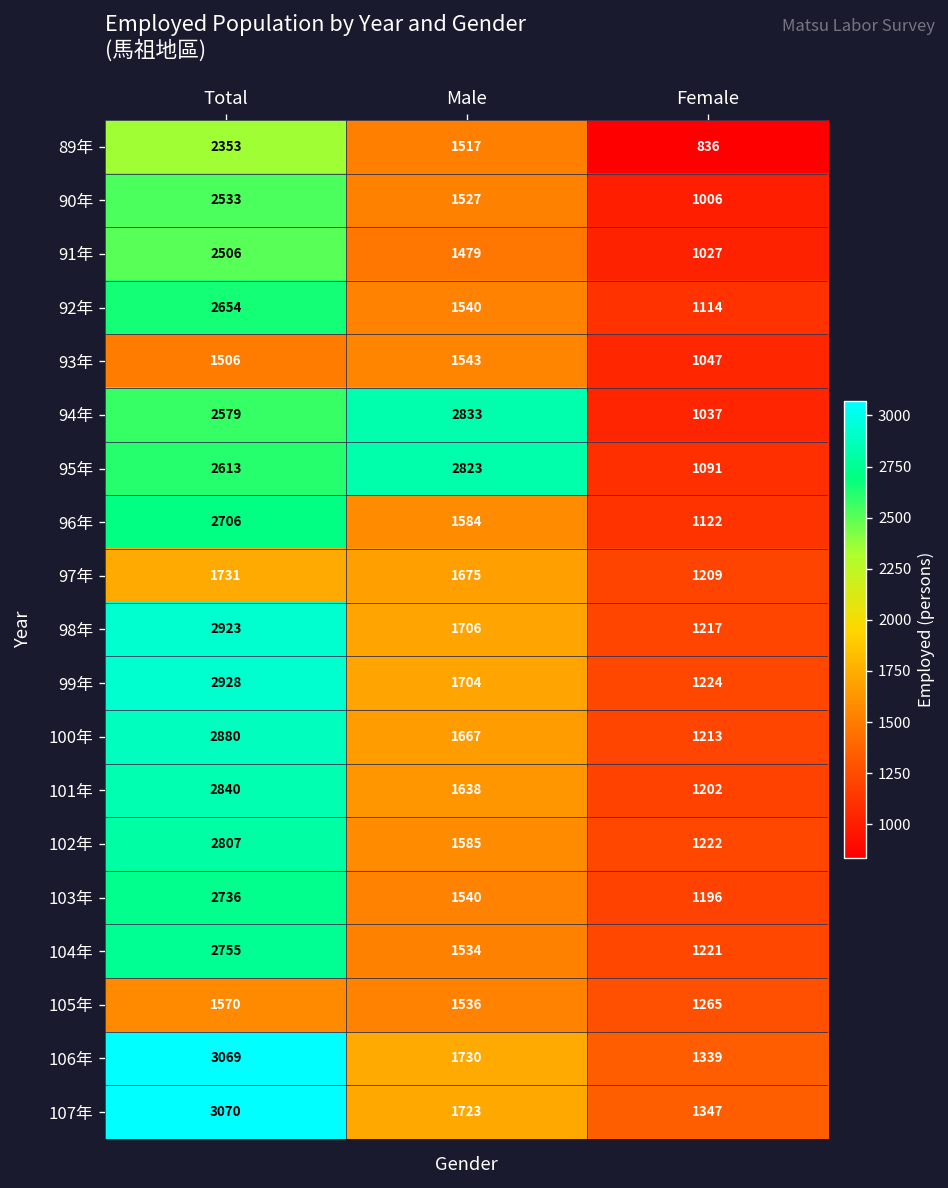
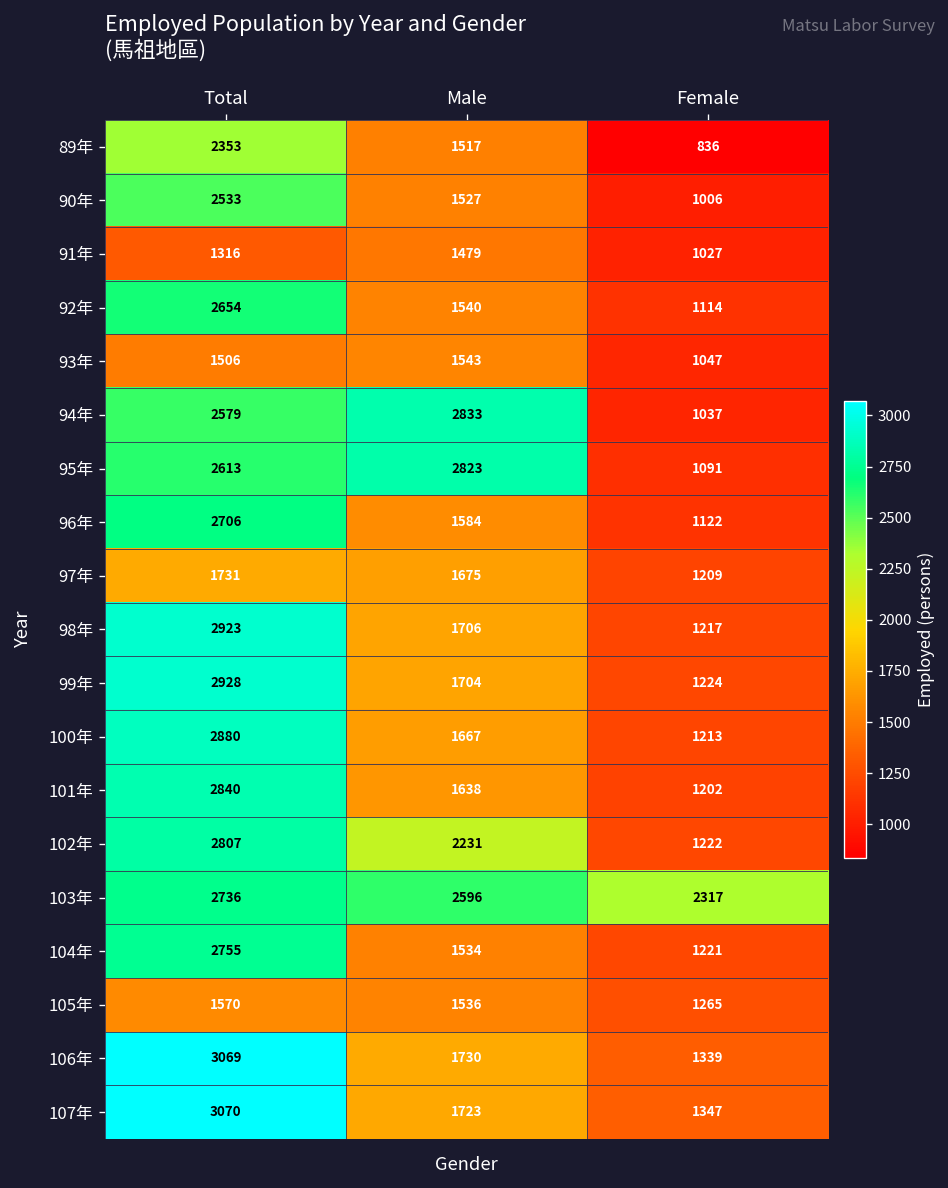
91年, Total: 2506 -> 1316
102年, Male: 1585 -> 2231
103年, Male: 1540 -> 2596
103年, Female: 1196 -> 2317
